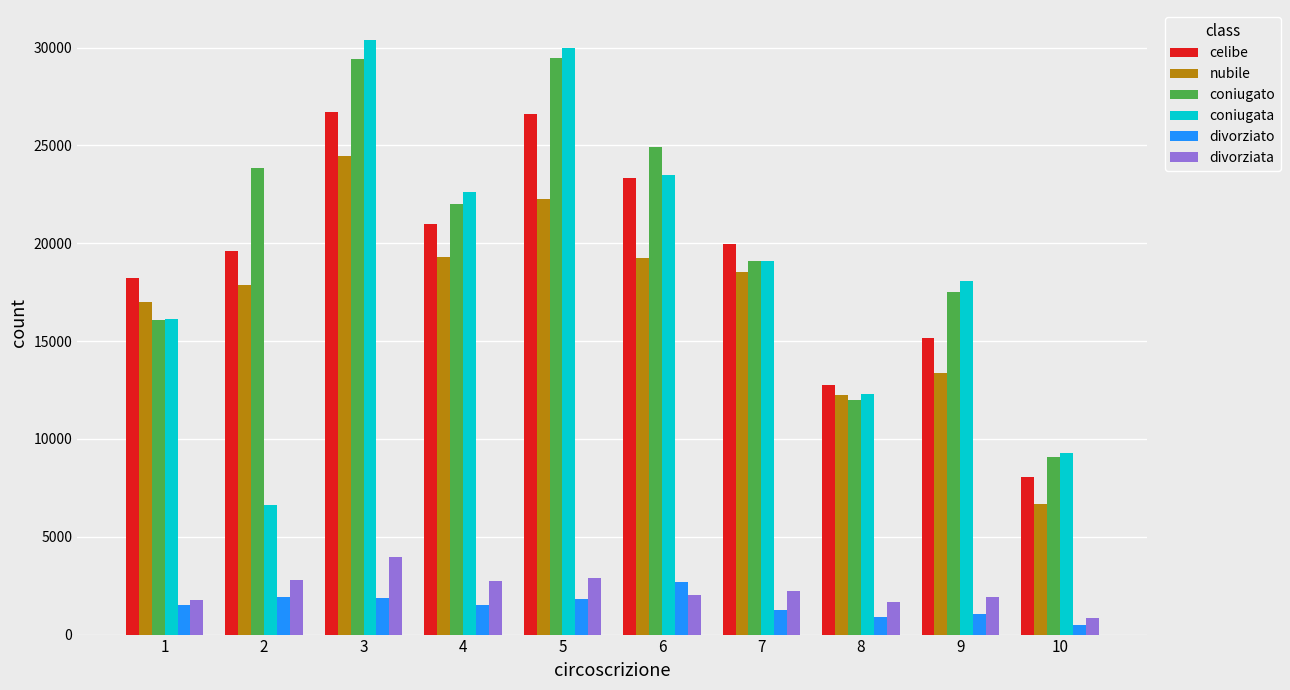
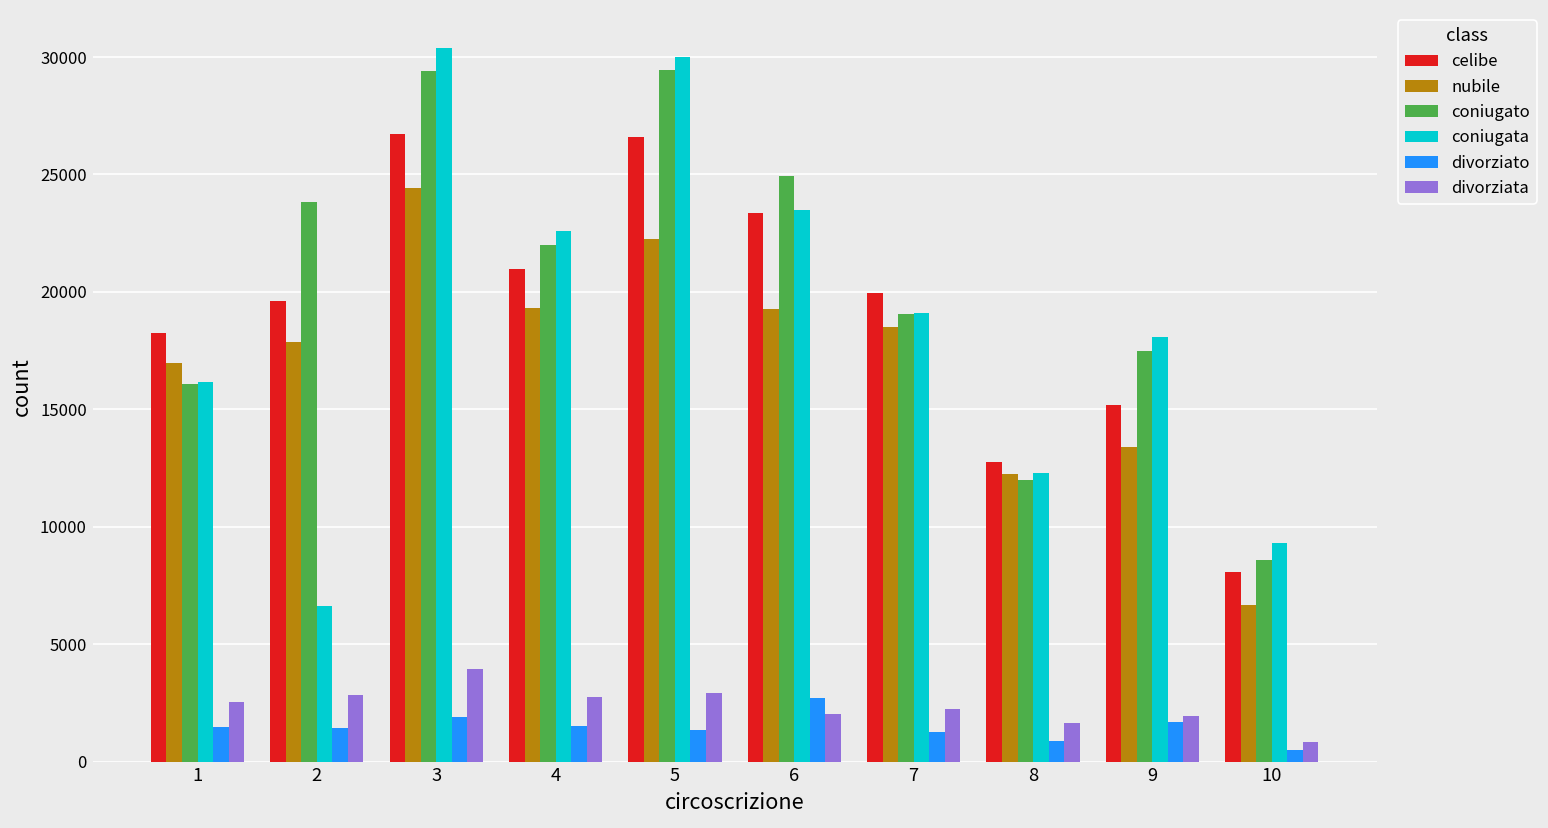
divorziata, 1: 1800 -> 2500
divorziato, 2: 1900 -> 1400
divorziato, 5: 1800 -> 1300
divorziato, 9: 1100 -> 1700
coniugato, 10: 9100 -> 8600
